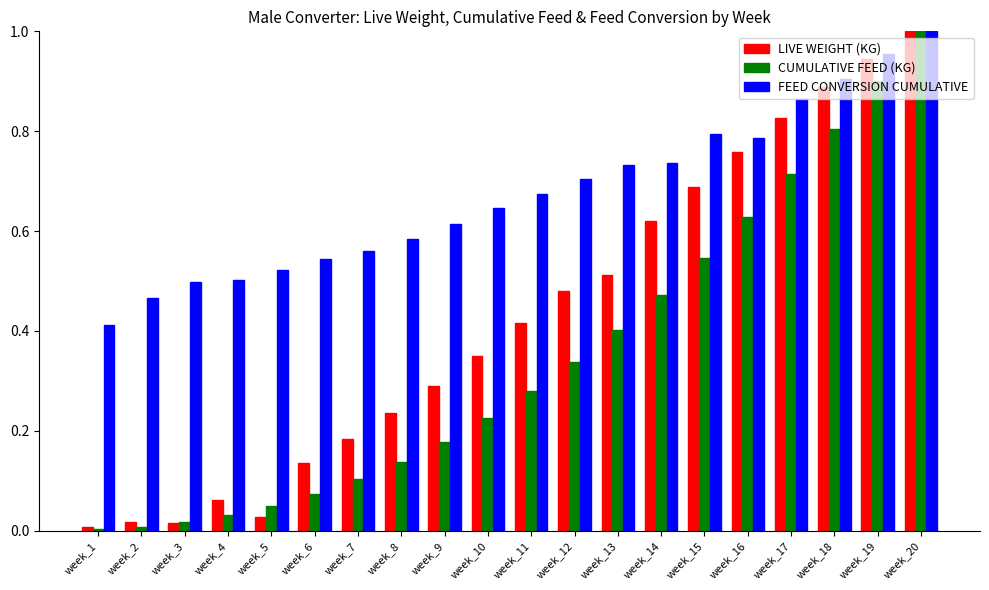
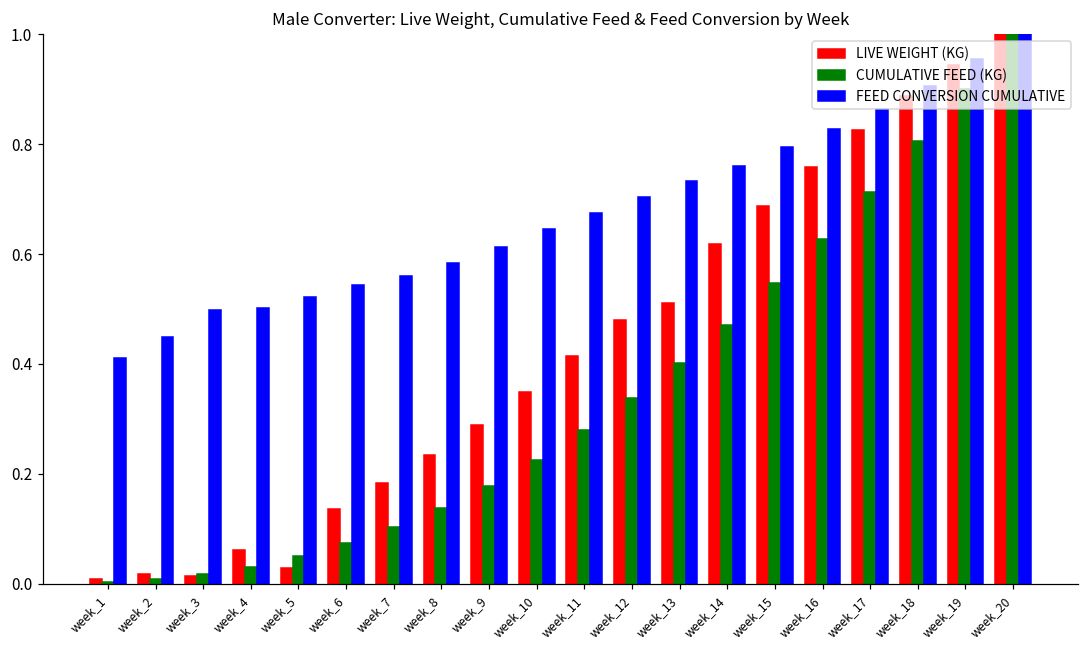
FEED CONVERSION CUMULATIVE, week_2: 0.47 -> 0.45
FEED CONVERSION CUMULATIVE, week_14: 0.74 -> 0.76
FEED CONVERSION CUMULATIVE, week_16: 0.79 -> 0.83
